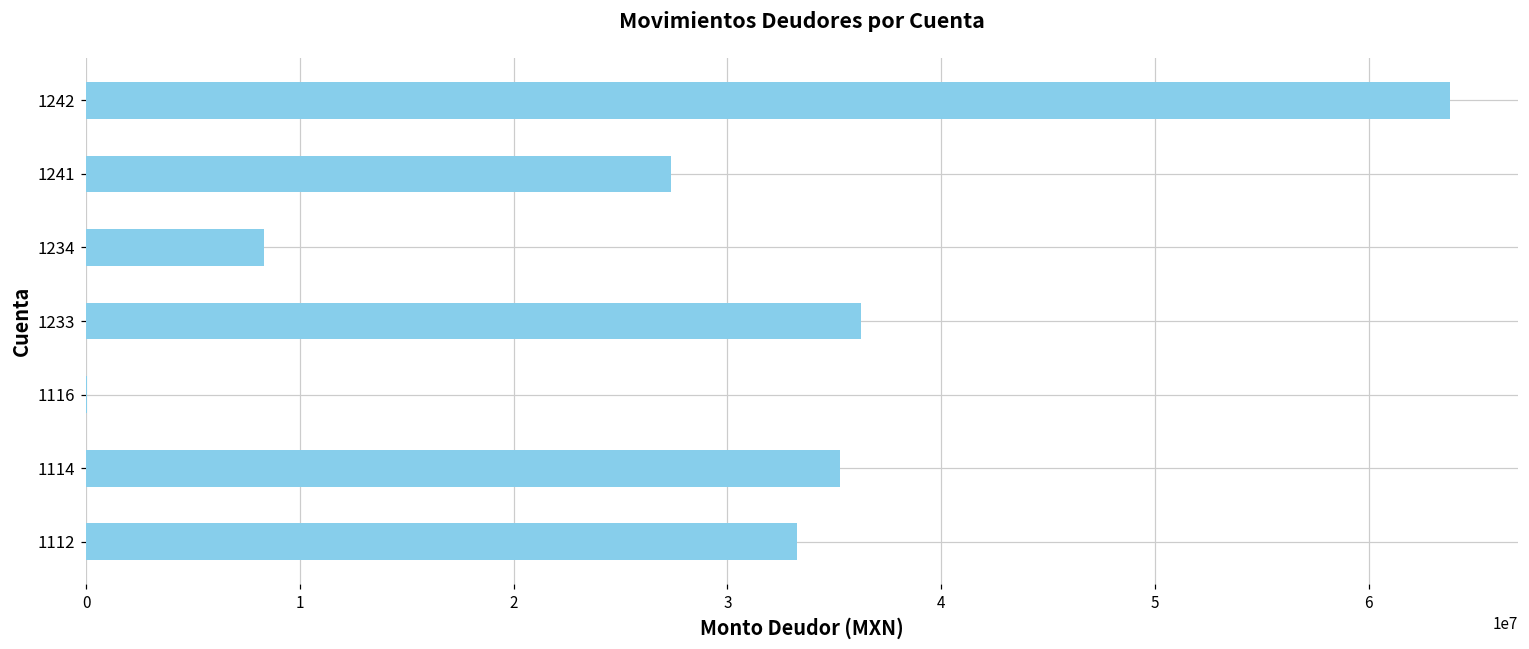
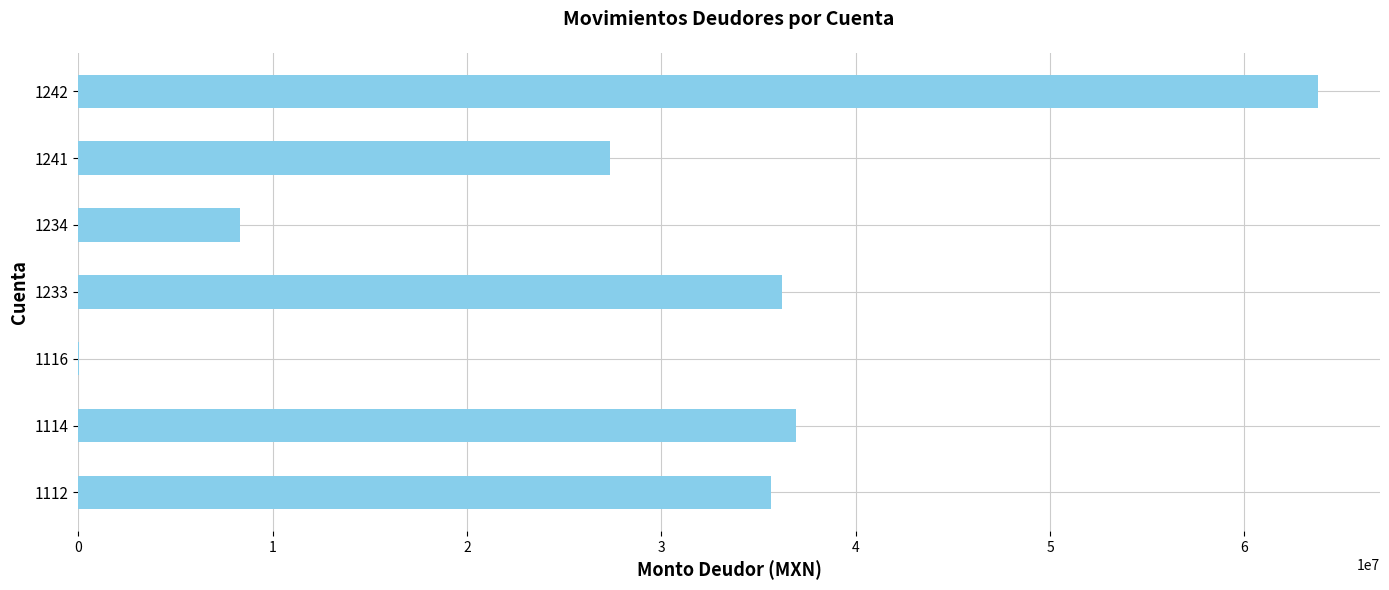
1114: 35300000 -> 36900000
1112: 33200000 -> 35600000
